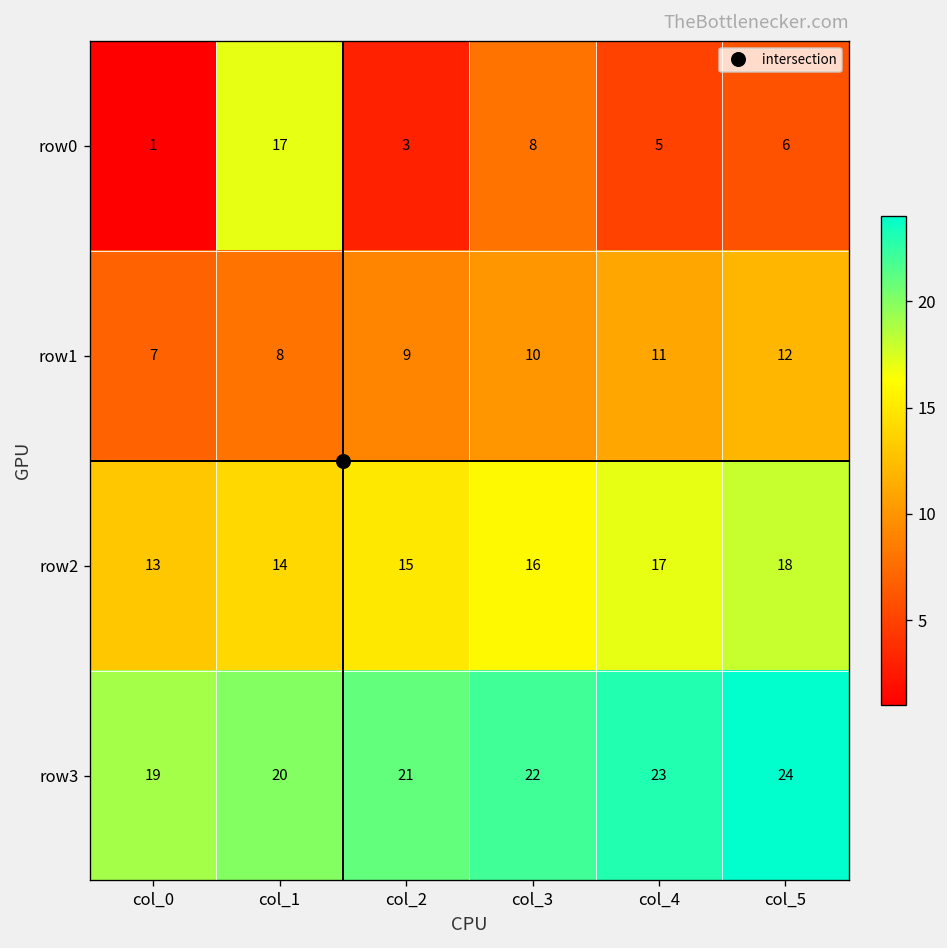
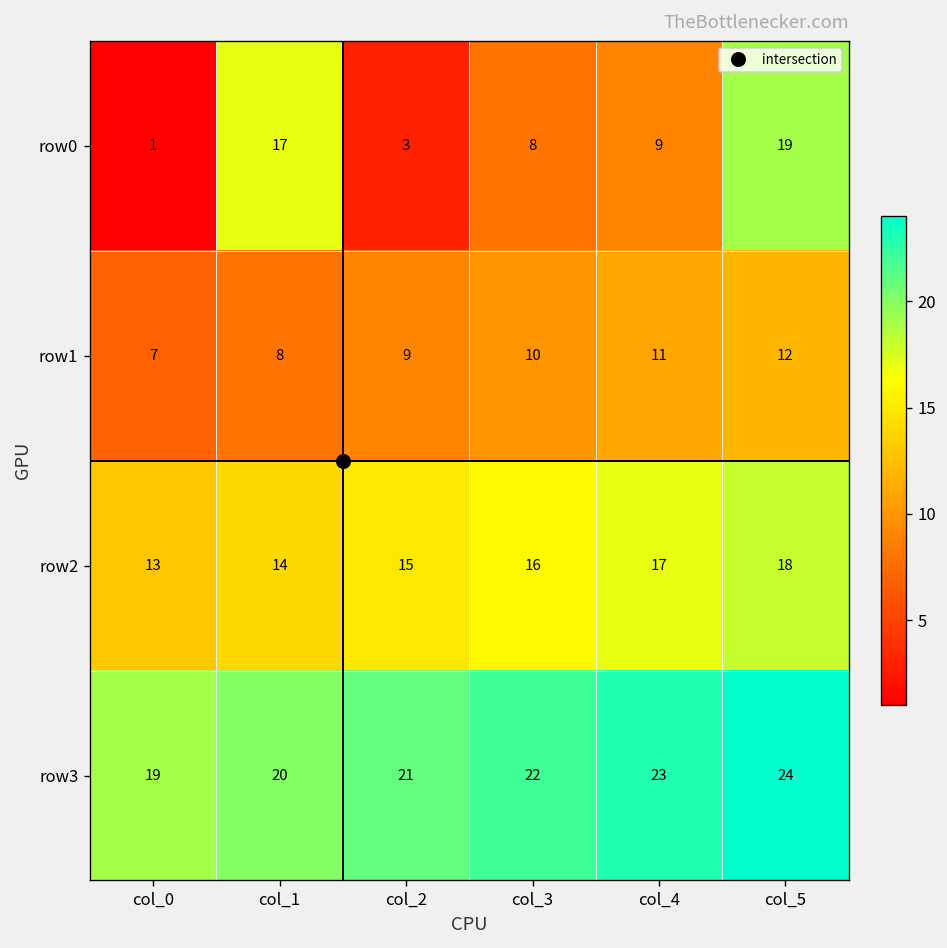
row0, col_4: 5 -> 9
row0, col_5: 6 -> 19
